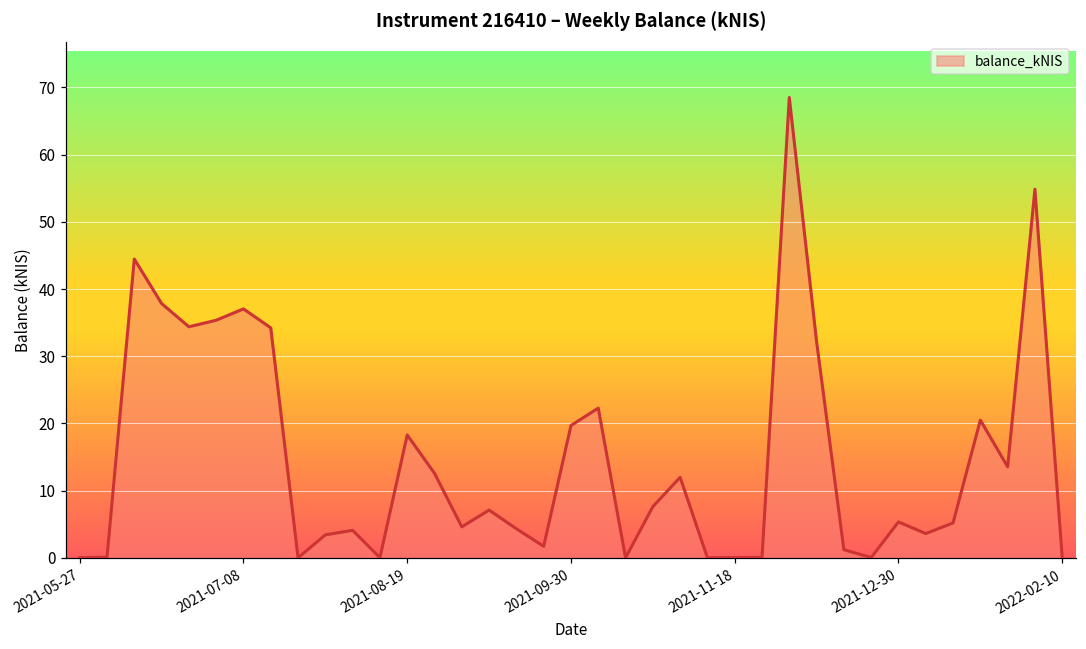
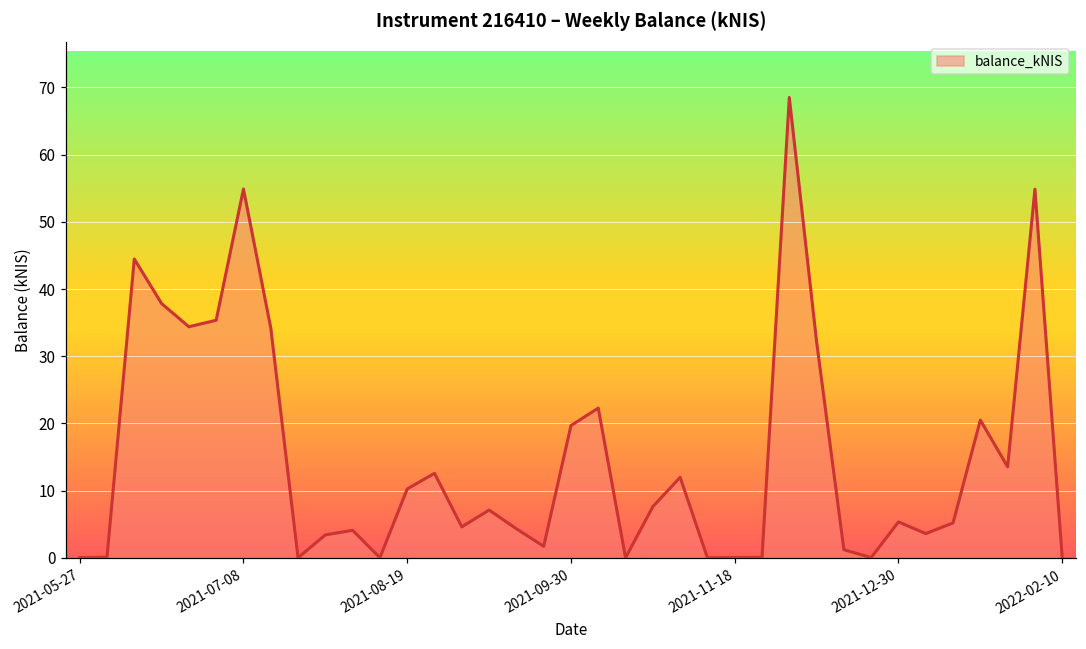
2021-07-08: 37 -> 55
2021-08-19: 18 -> 10
